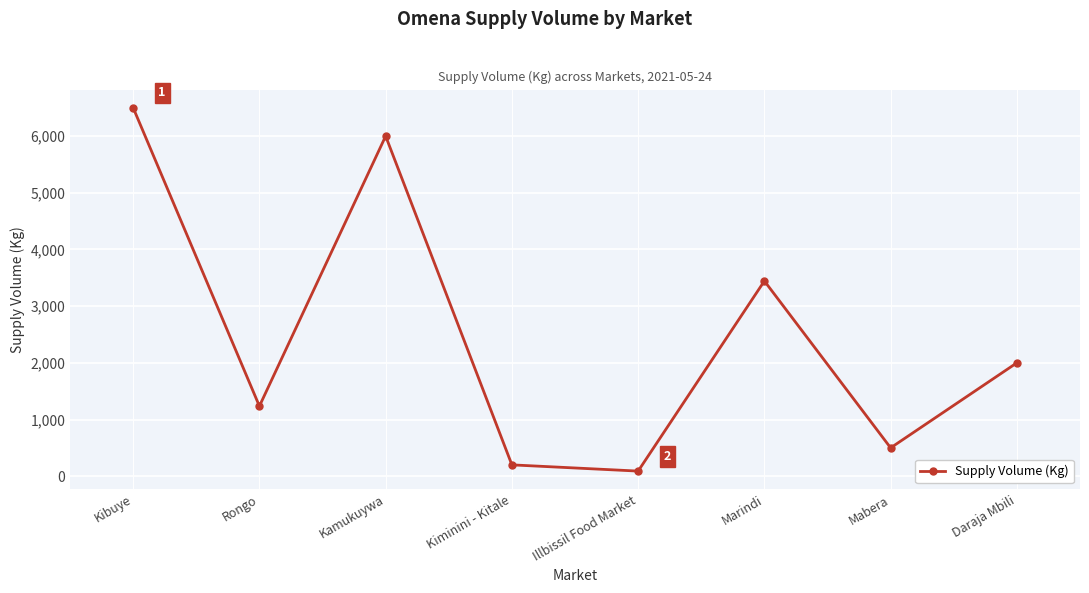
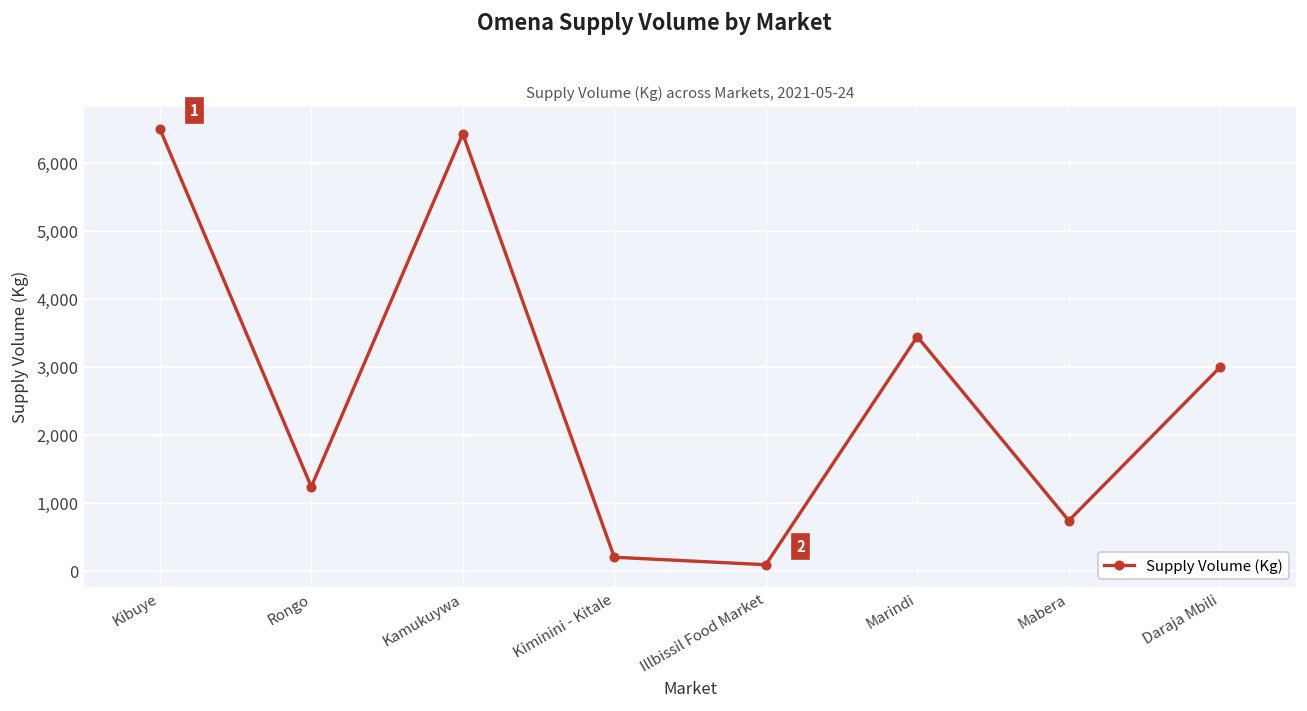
Kamukuywa: 6,000 -> 6,400
Mabera: 500 -> 700
Daraja Mbili: 2,000 -> 3,000
